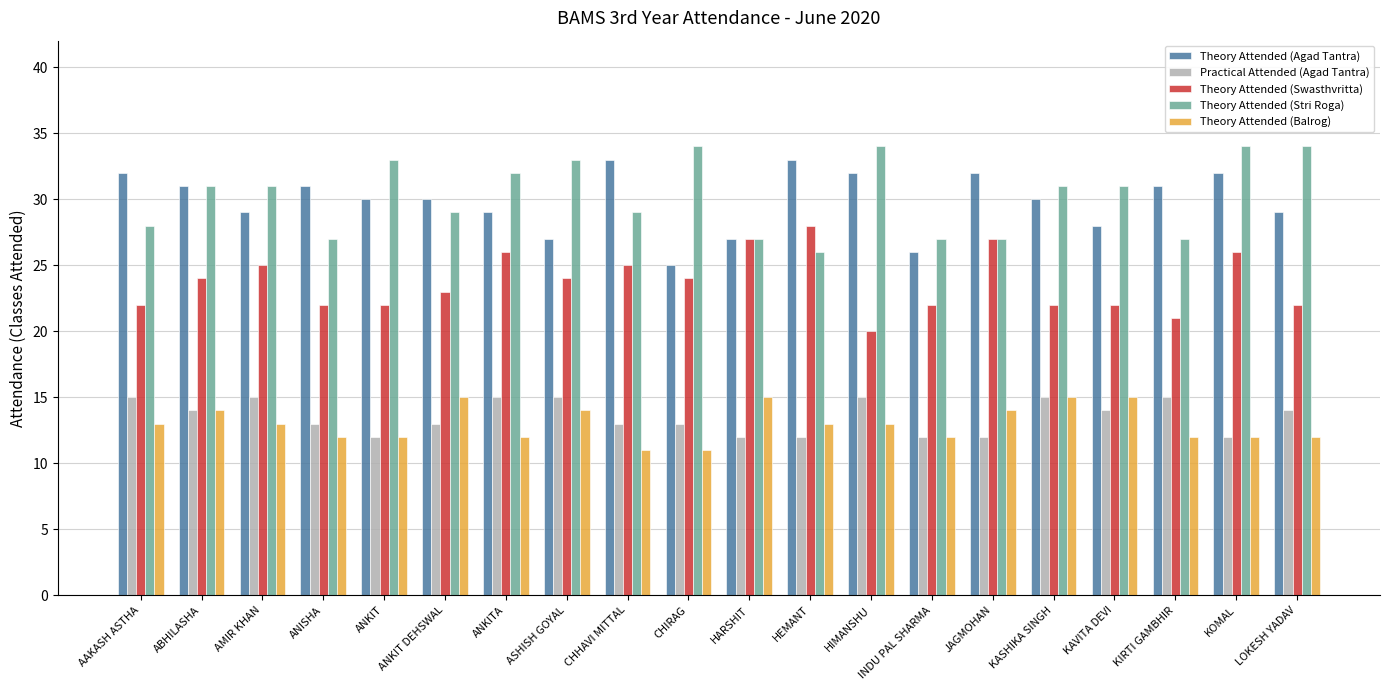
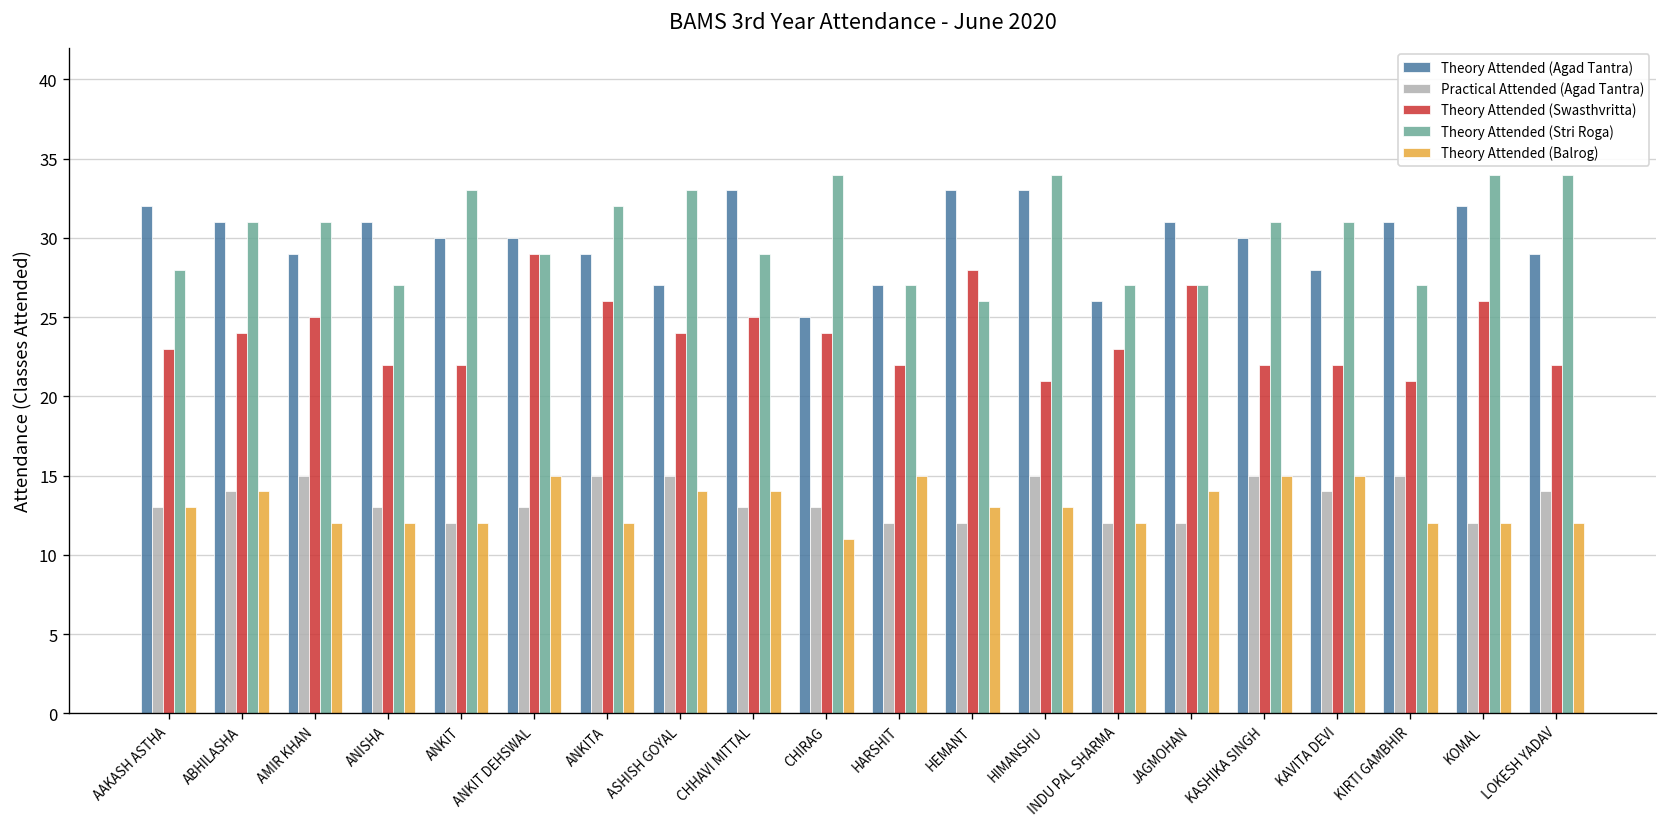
Practical Attended (Agad Tantra), AAKASH ASTHA: 15 -> 13
Theory Attended (Swasthvritta), AAKASH ASTHA: 22 -> 23
Theory Attended (Balrog), AMIR KHAN: 13 -> 12
Theory Attended (Swasthvritta), ANKIT DEHSWAL: 23 -> 29
Theory Attended (Balrog), CHHAVI MITTAL: 11 -> 14
Theory Attended (Swasthvritta), HARSHIT: 27 -> 22
Theory Attended (Agad Tantra), HIMANSHU: 32 -> 33
Theory Attended (Swasthvritta), HIMANSHU: 20 -> 21
Theory Attended (Swasthvritta), INDU PAL SHARMA: 22 -> 23
Theory Attended (Agad Tantra), JAGMOHAN: 32 -> 31
